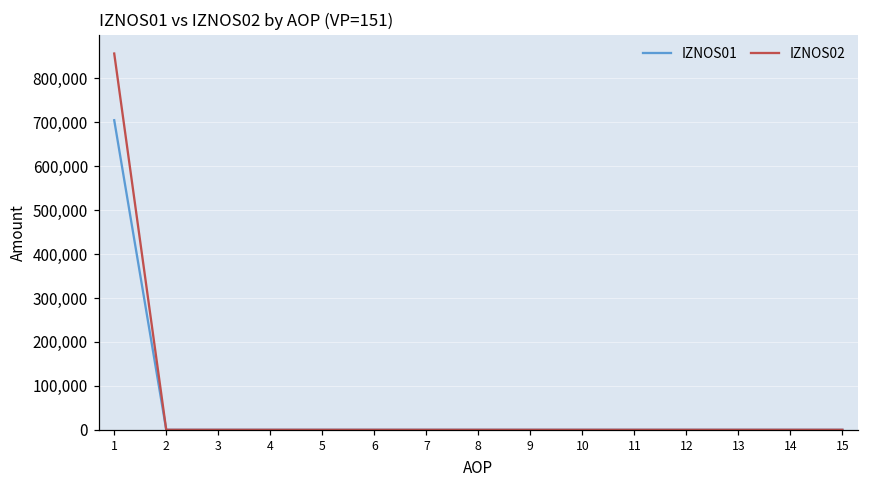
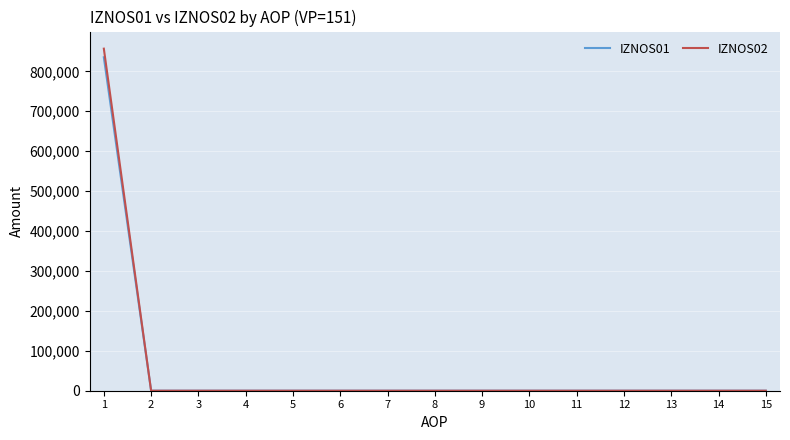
IZNOS01, 1: 700,000 -> 840,000
